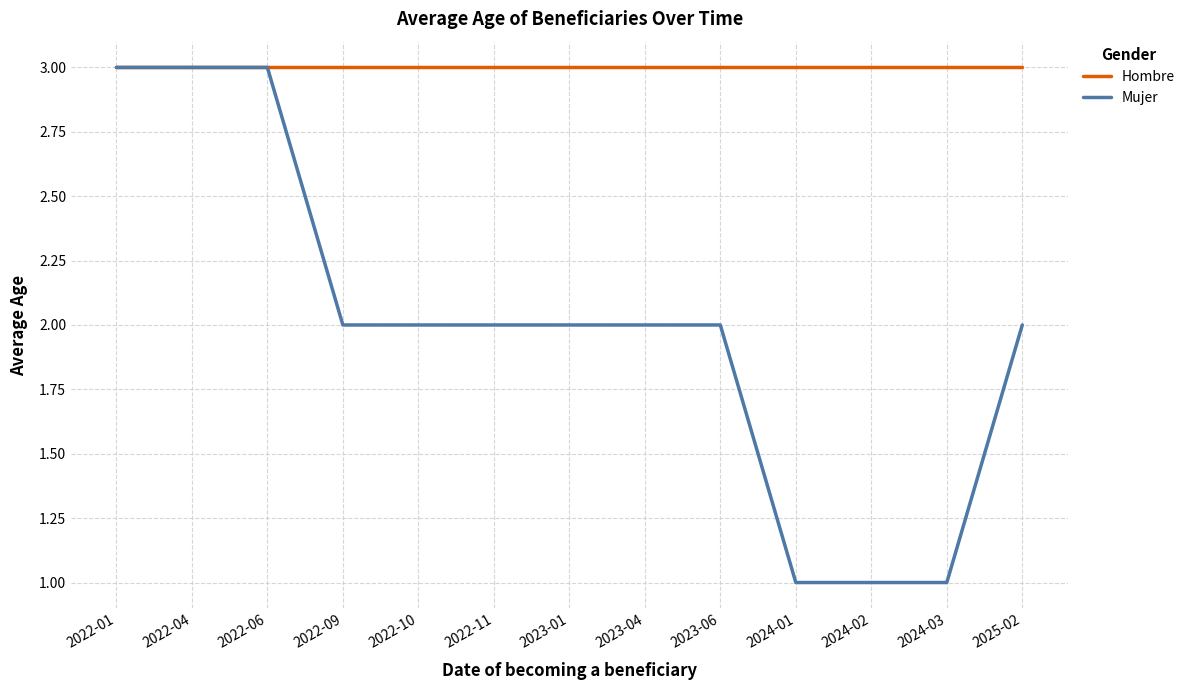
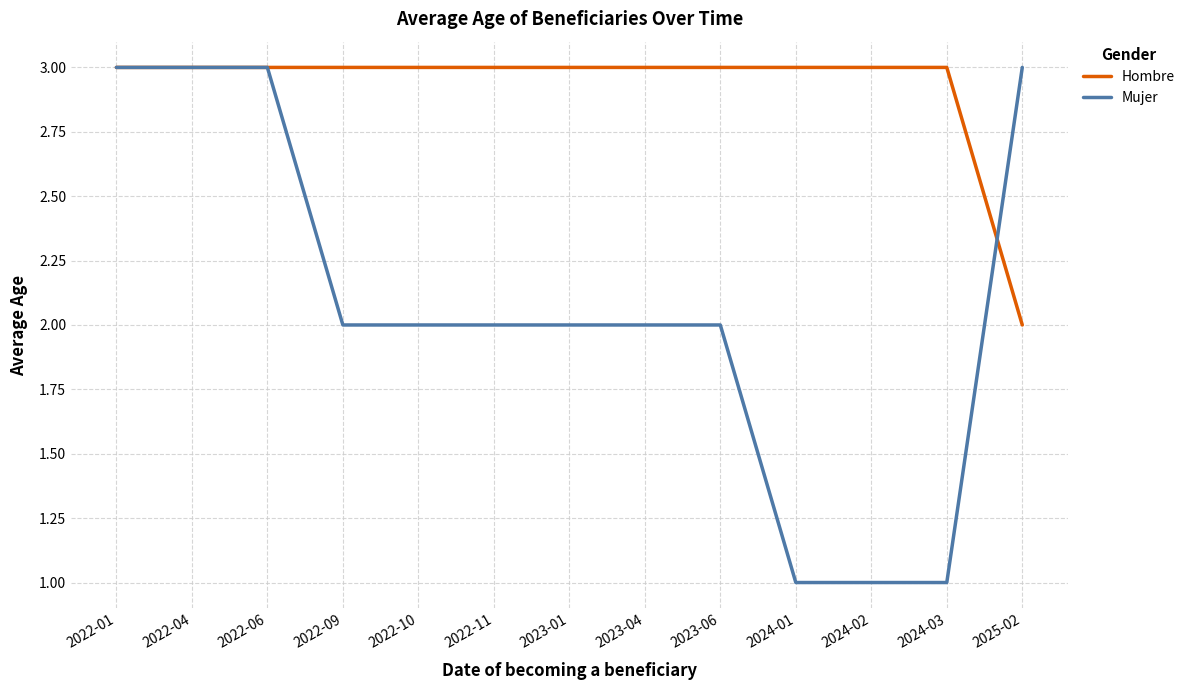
Hombre, 2025-02: 3 -> 2
Mujer, 2025-02: 2 -> 3
